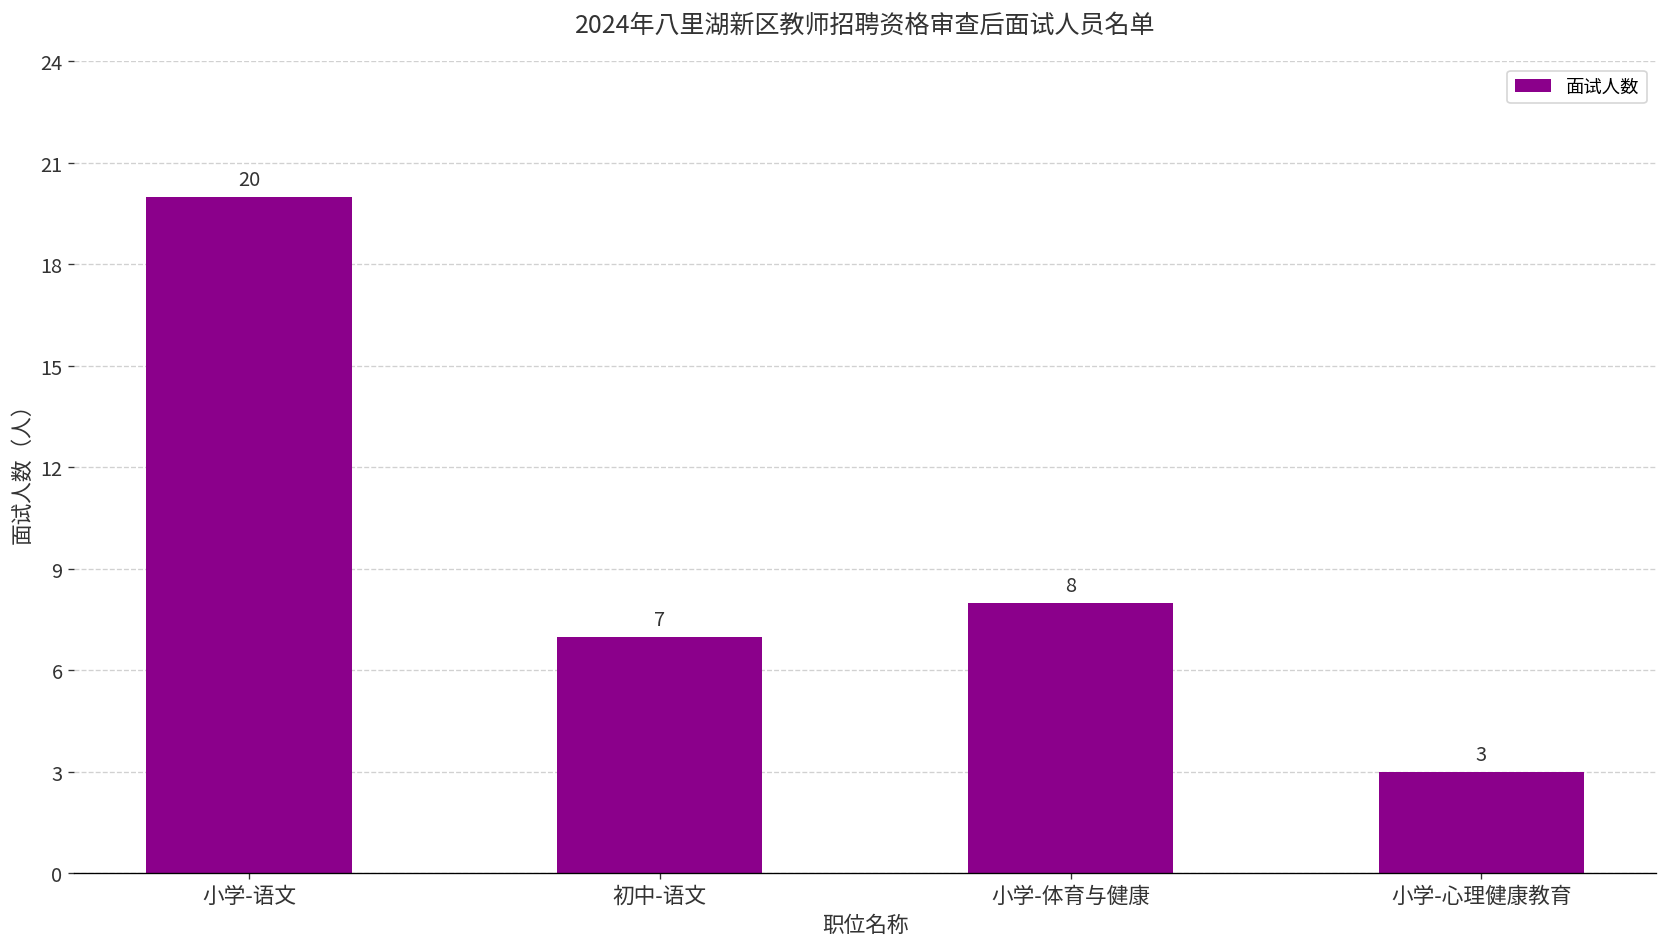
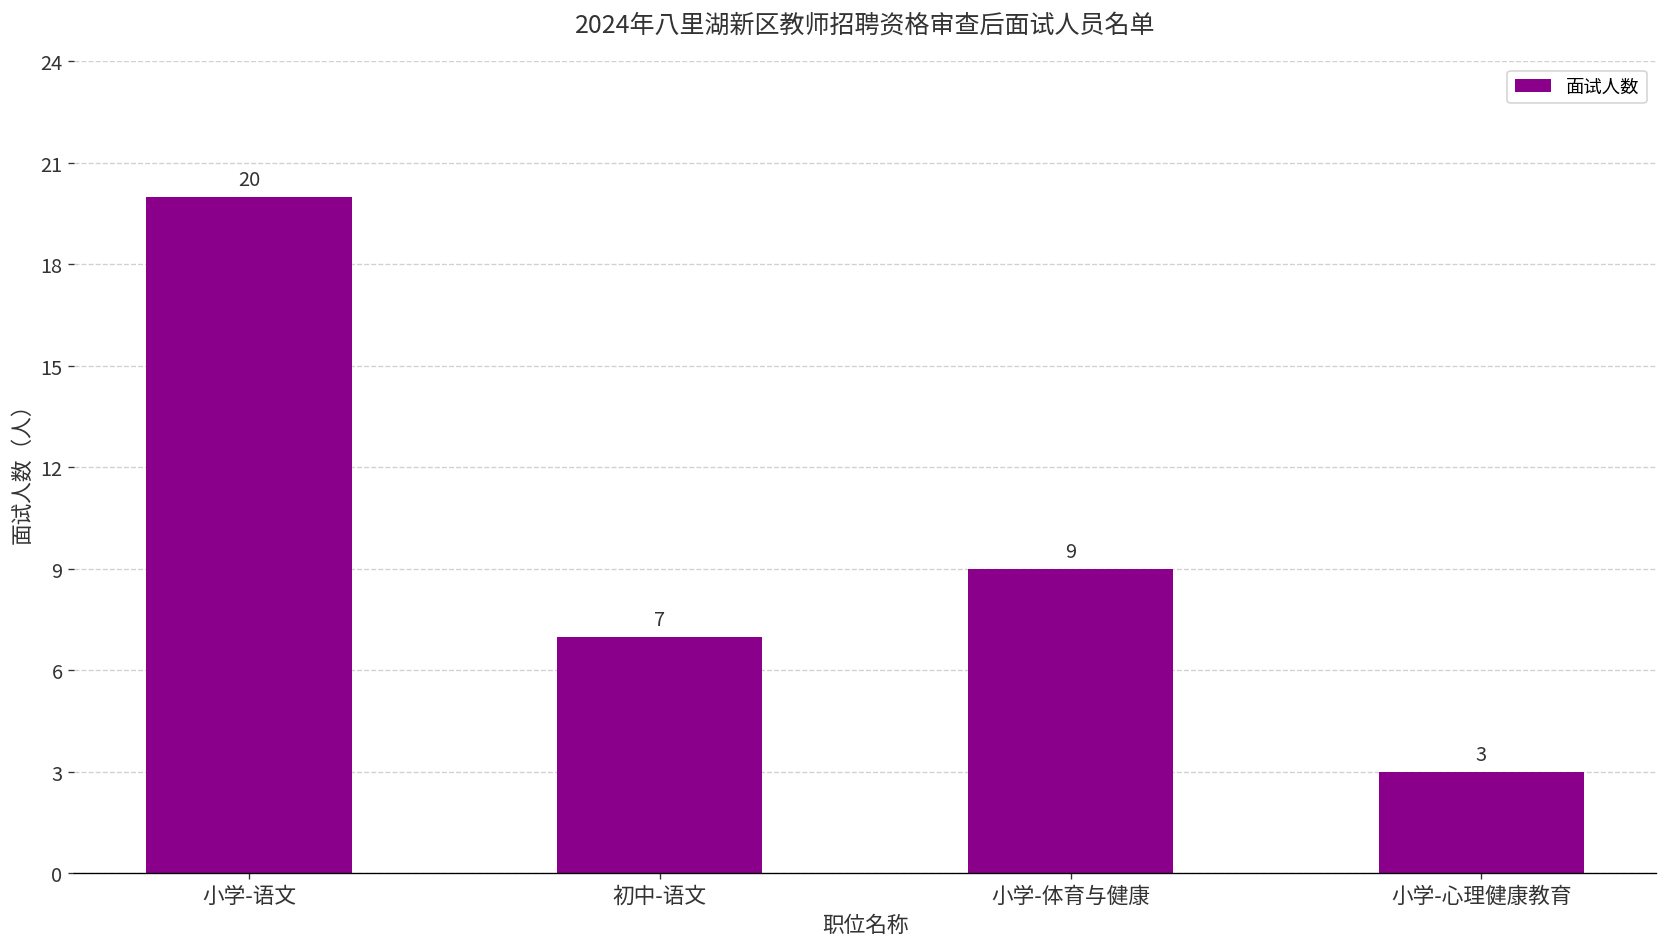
小学-体育与健康: 8 -> 9
